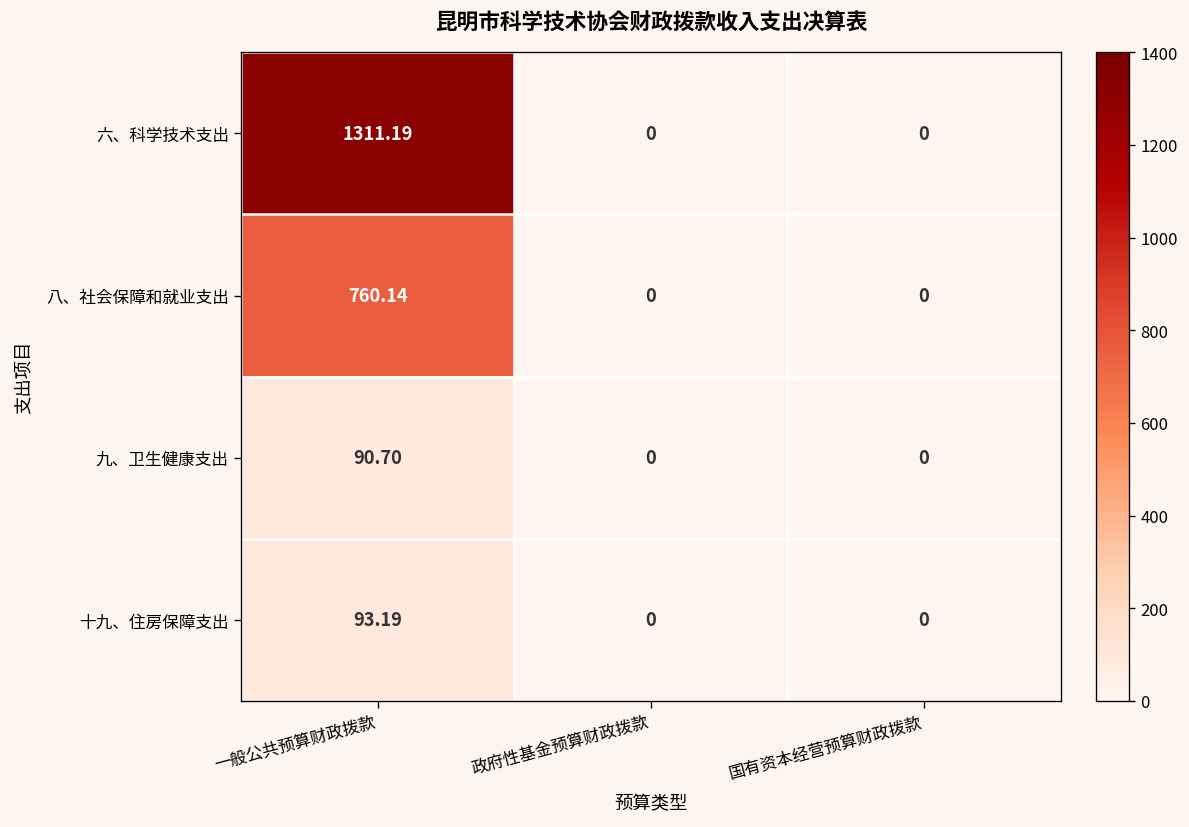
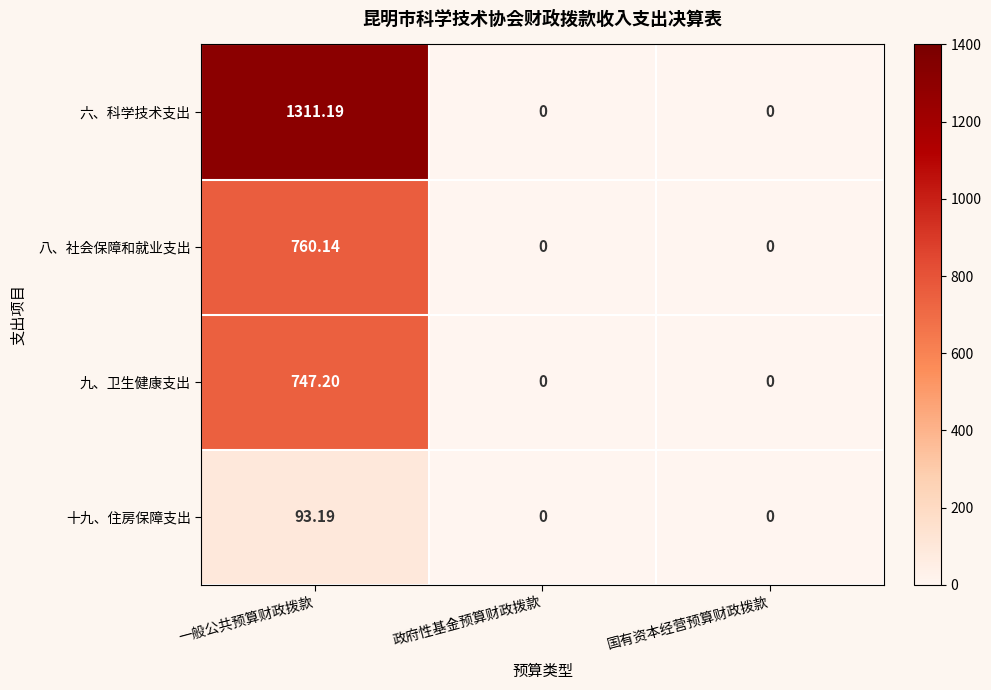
九、卫生健康支出, 一般公共预算财政拨款: 90.70 -> 747.20
